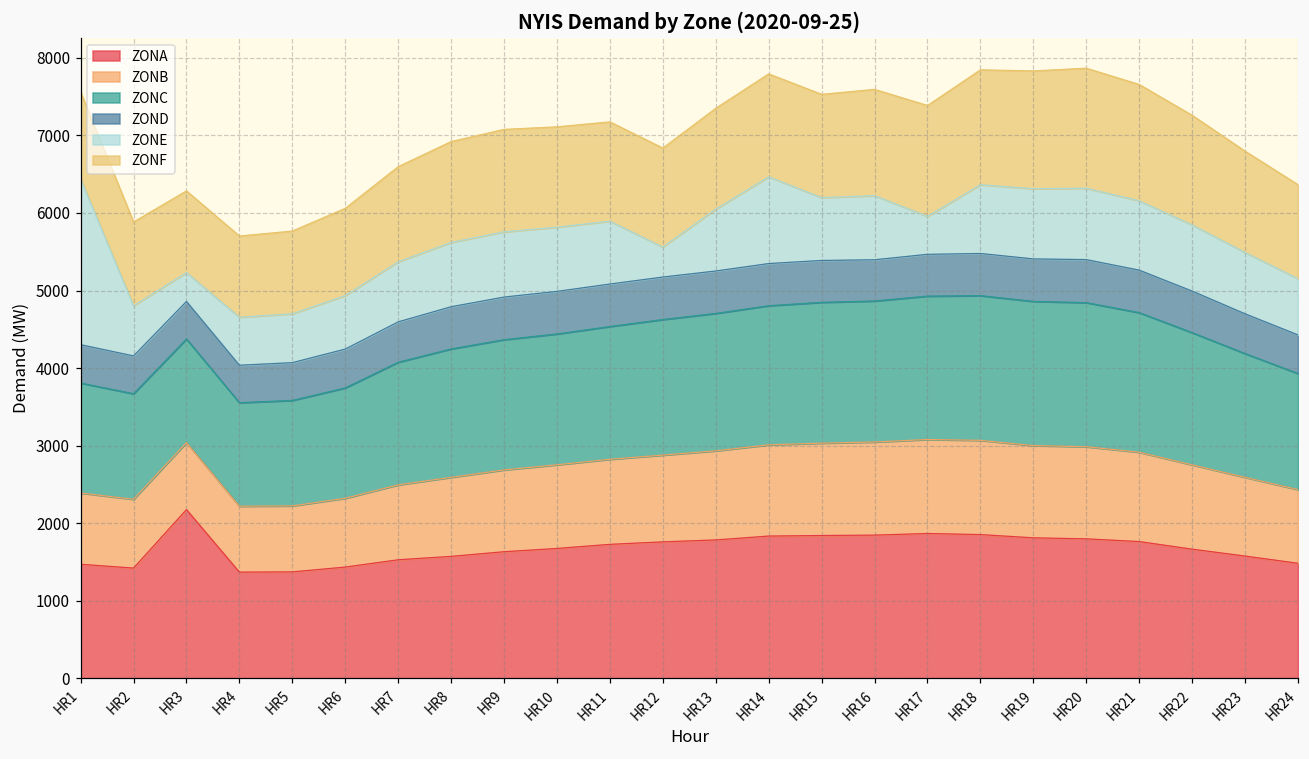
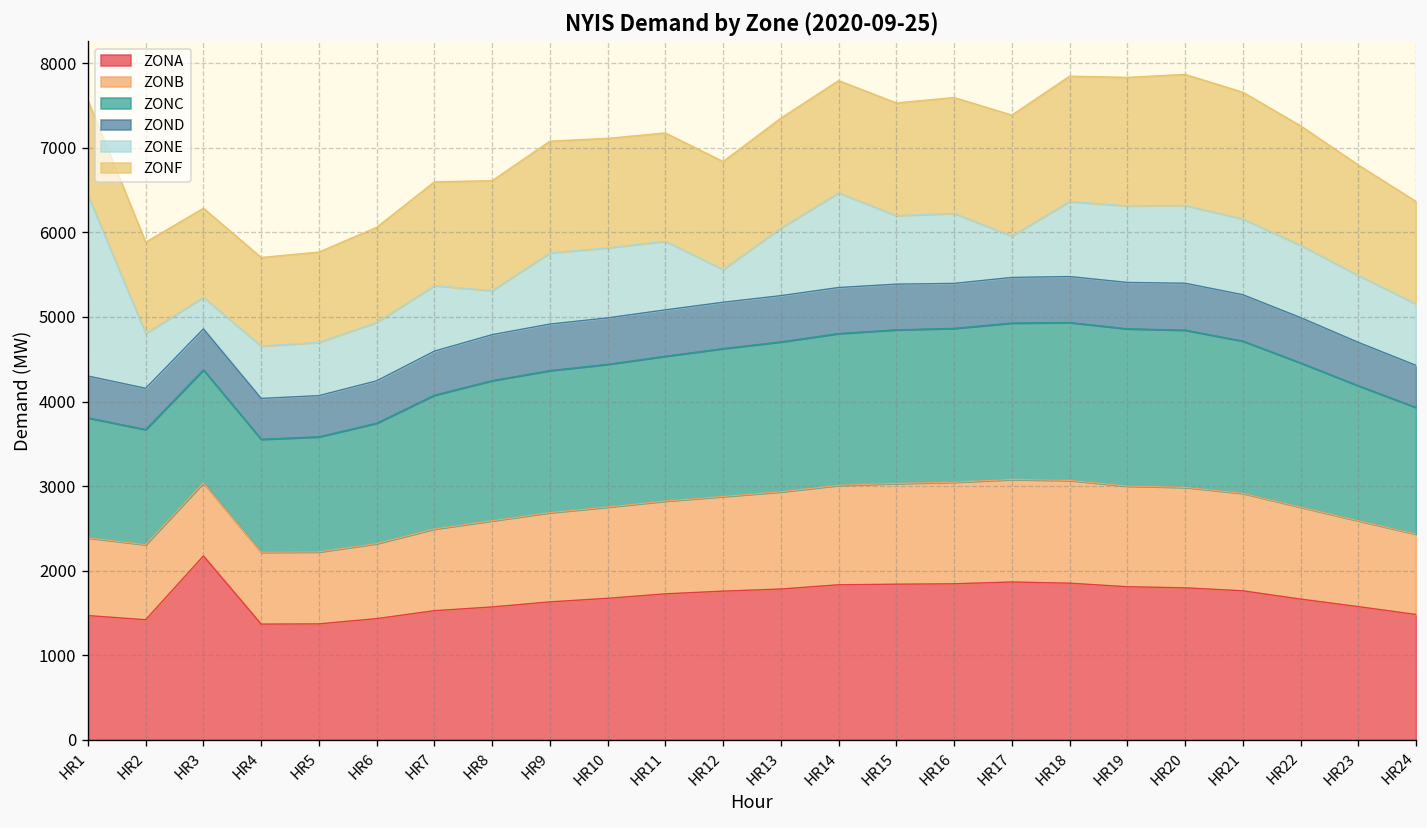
ZONE, HR8: 800 -> 500
